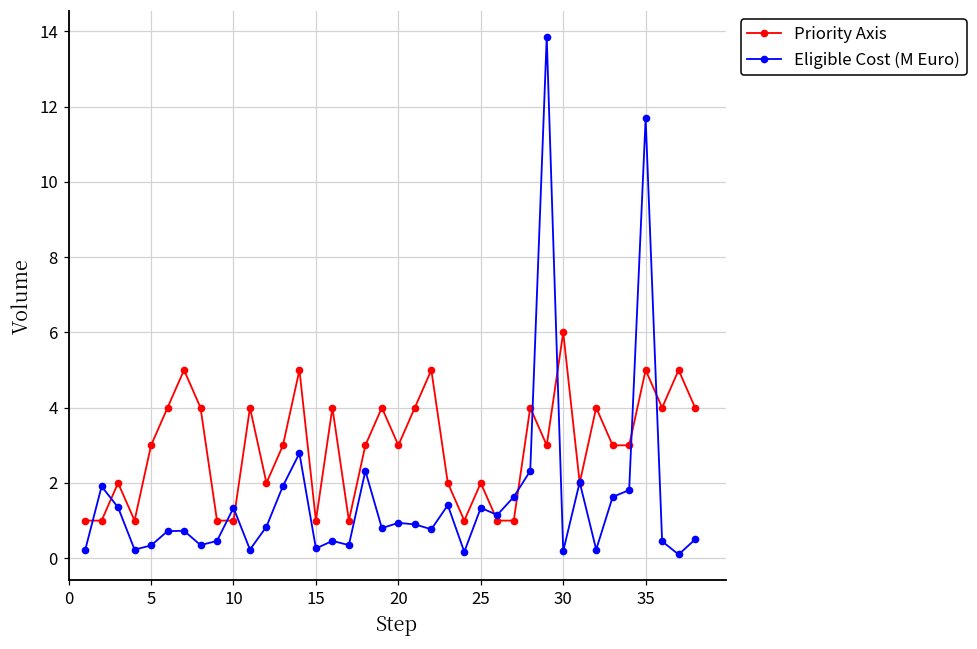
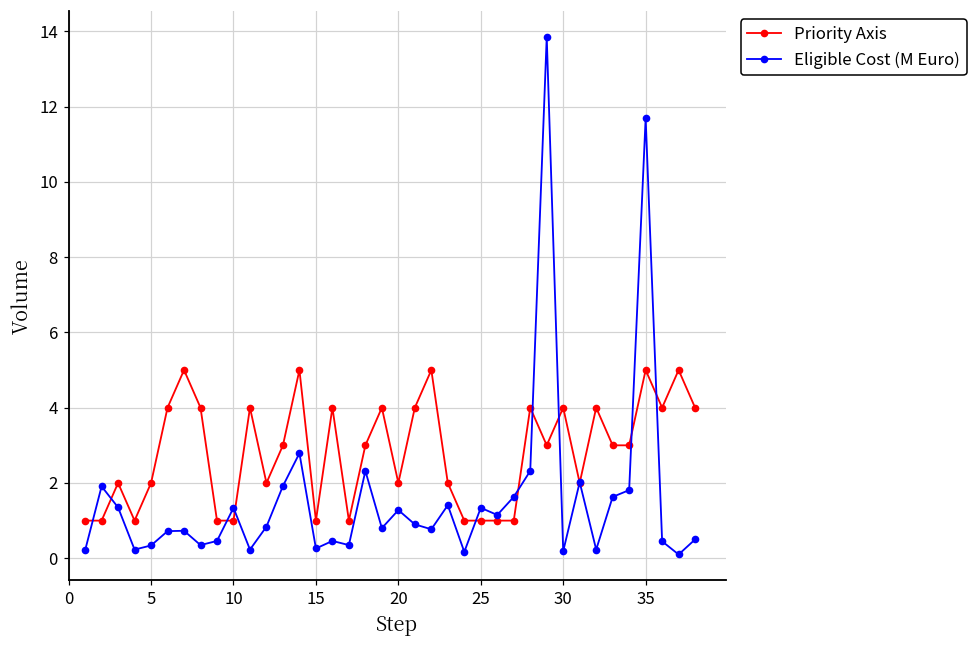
Priority Axis, 5: 3 -> 2
Priority Axis, 20: 3 -> 2
Eligible Cost (M Euro), 20: 0.9 -> 1.3
Priority Axis, 25: 2 -> 1
Priority Axis, 30: 6 -> 4
